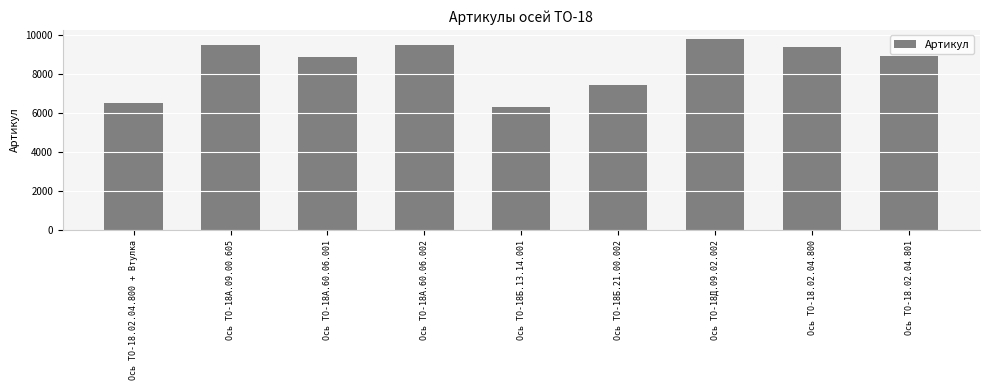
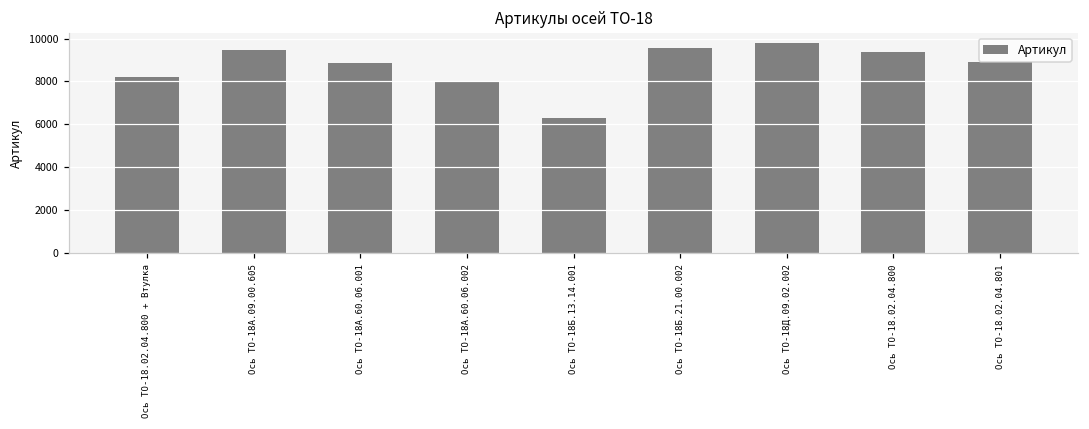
Ось ТО-18.02.04.800 + Втулка: 6500 -> 8200
Ось ТО-18А.60.06.002: 9500 -> 8000
Ось ТО-18Б.21.00.002: 7400 -> 9600
